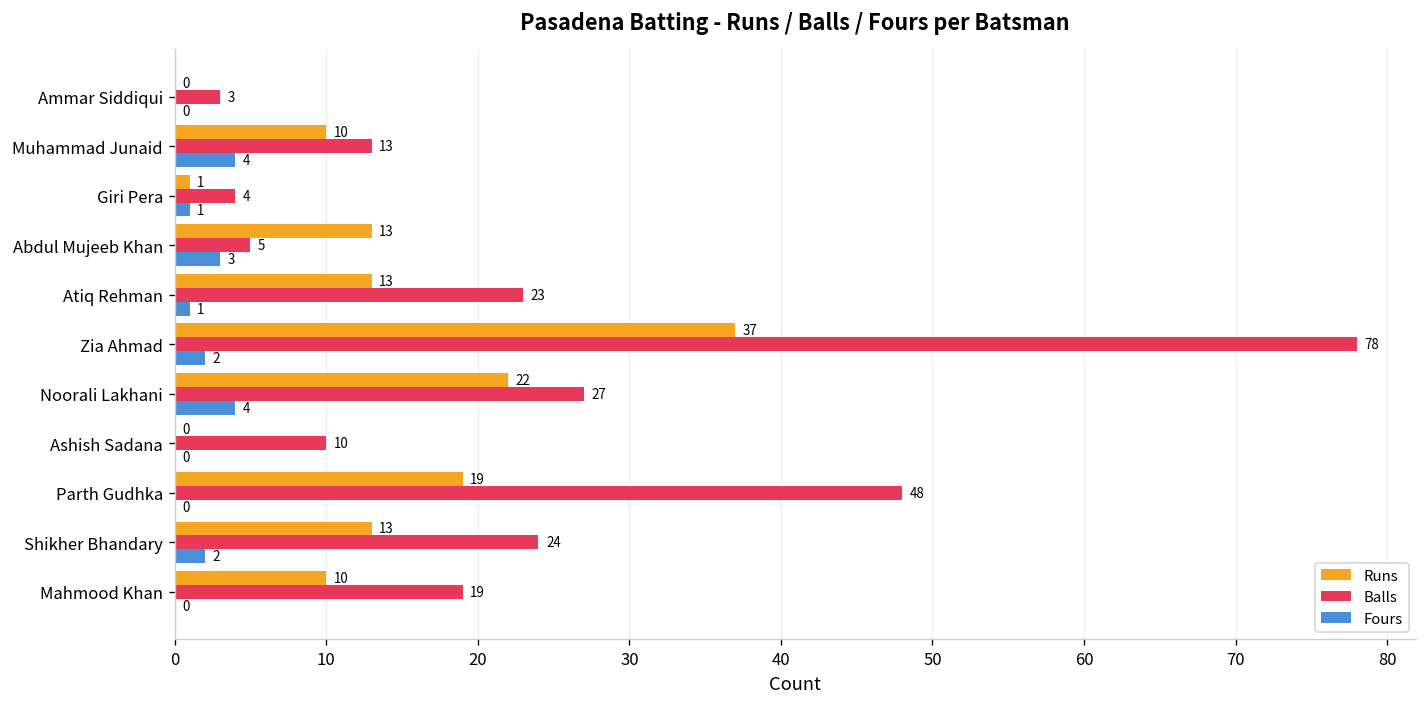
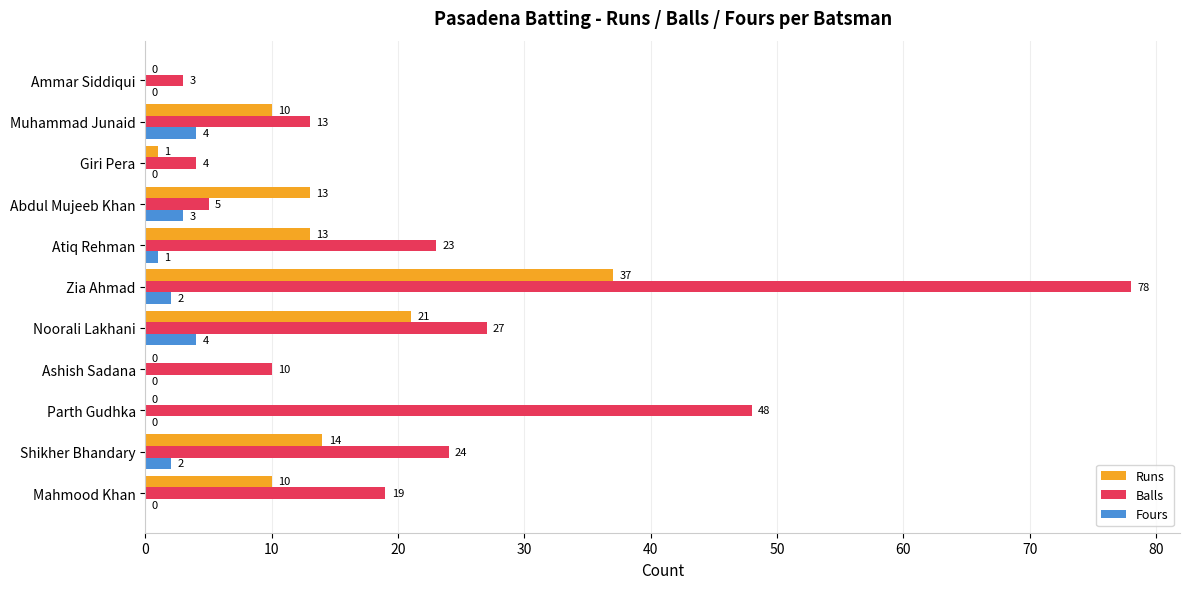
Fours, Giri Pera: 1 -> 0
Runs, Noorali Lakhani: 22 -> 21
Runs, Parth Gudhka: 19 -> 0
Runs, Shikher Bhandary: 13 -> 14
